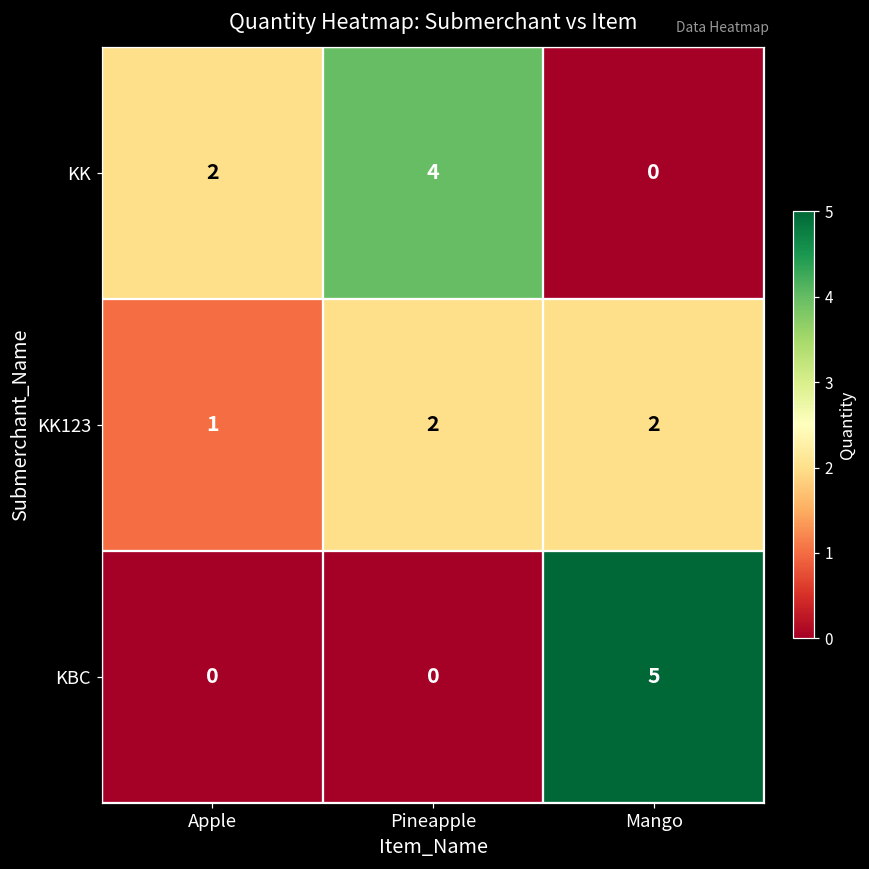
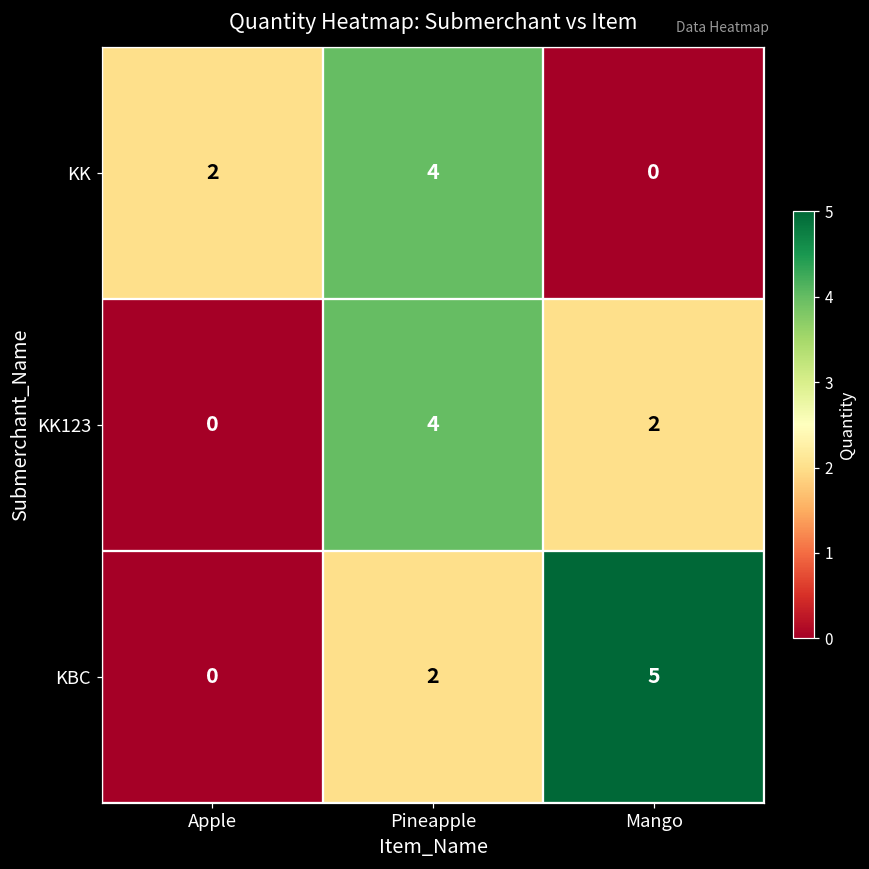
KK123, Apple: 1 -> 0
KK123, Pineapple: 2 -> 4
KBC, Pineapple: 0 -> 2
